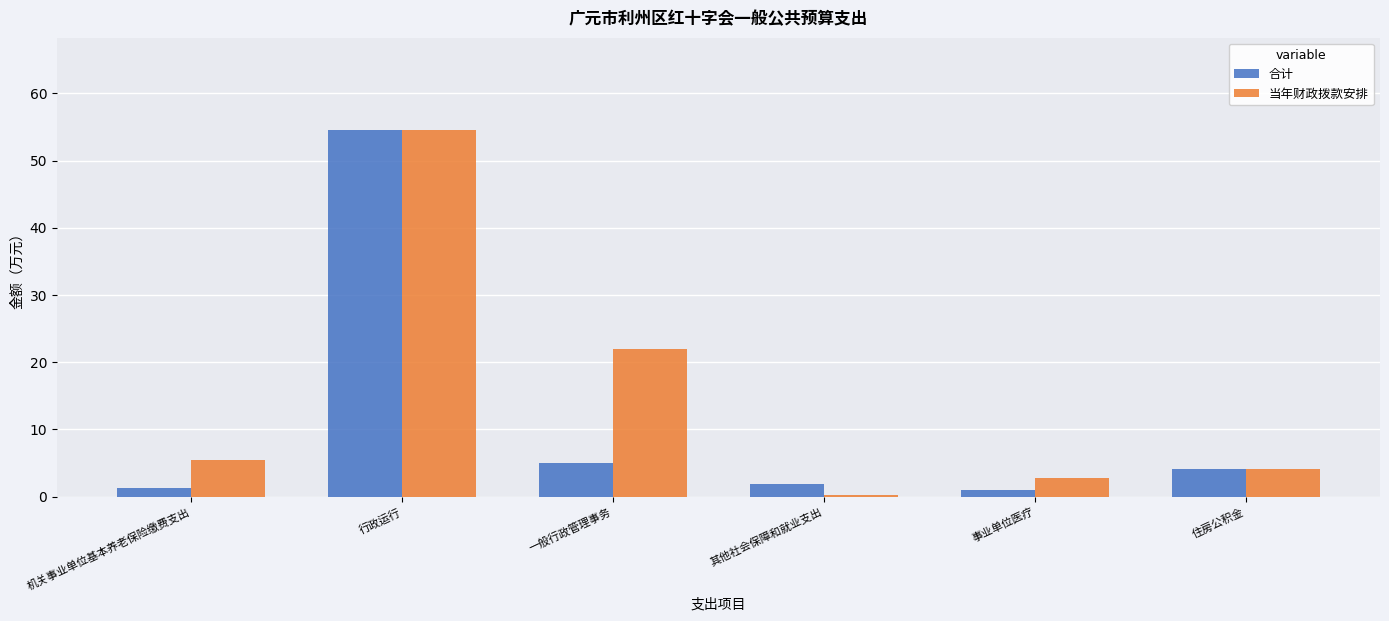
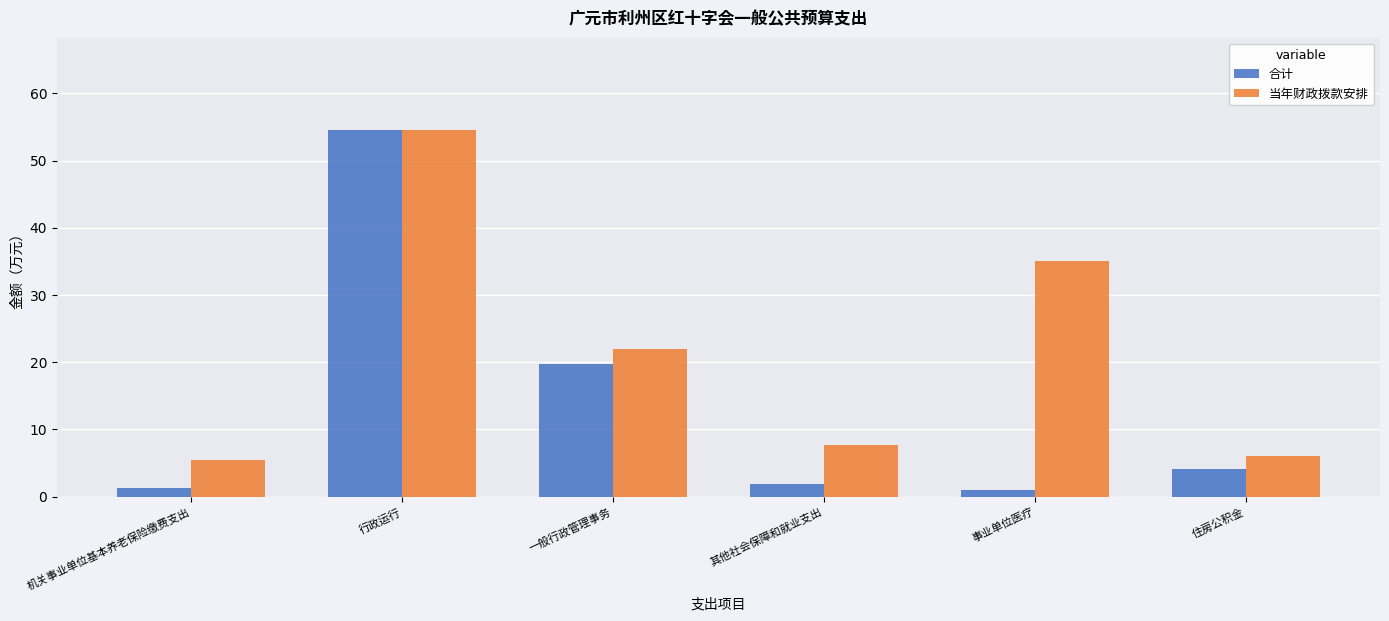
合计, 一般行政管理事务: 5 -> 20
当年财政拨款安排, 其他社会保障和就业支出: 0 -> 8
当年财政拨款安排, 事业单位医疗: 3 -> 35
当年财政拨款安排, 住房公积金: 4 -> 6
